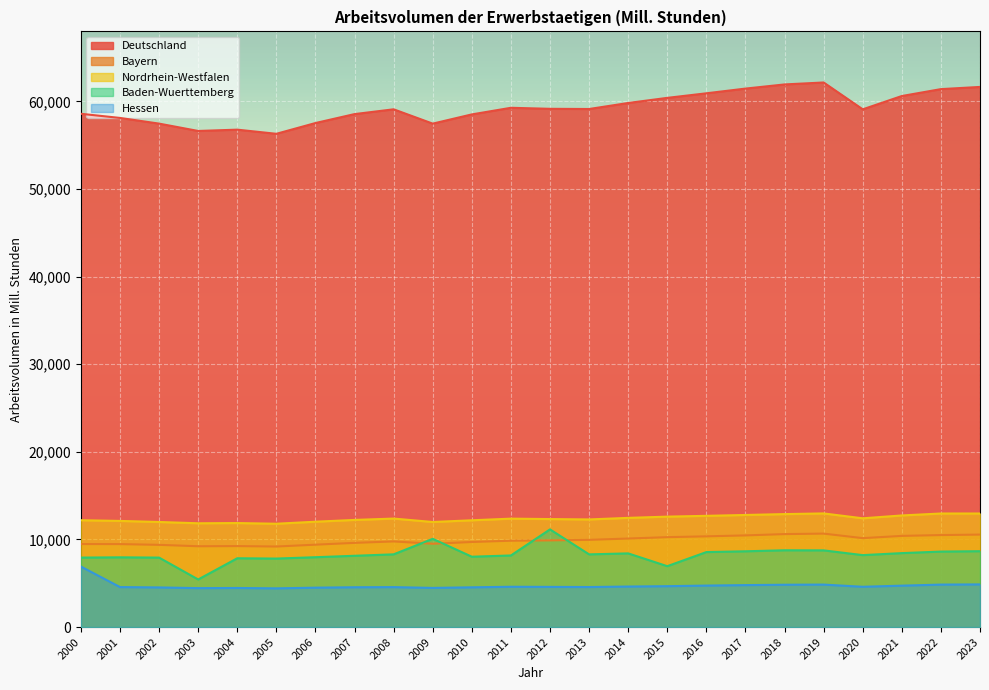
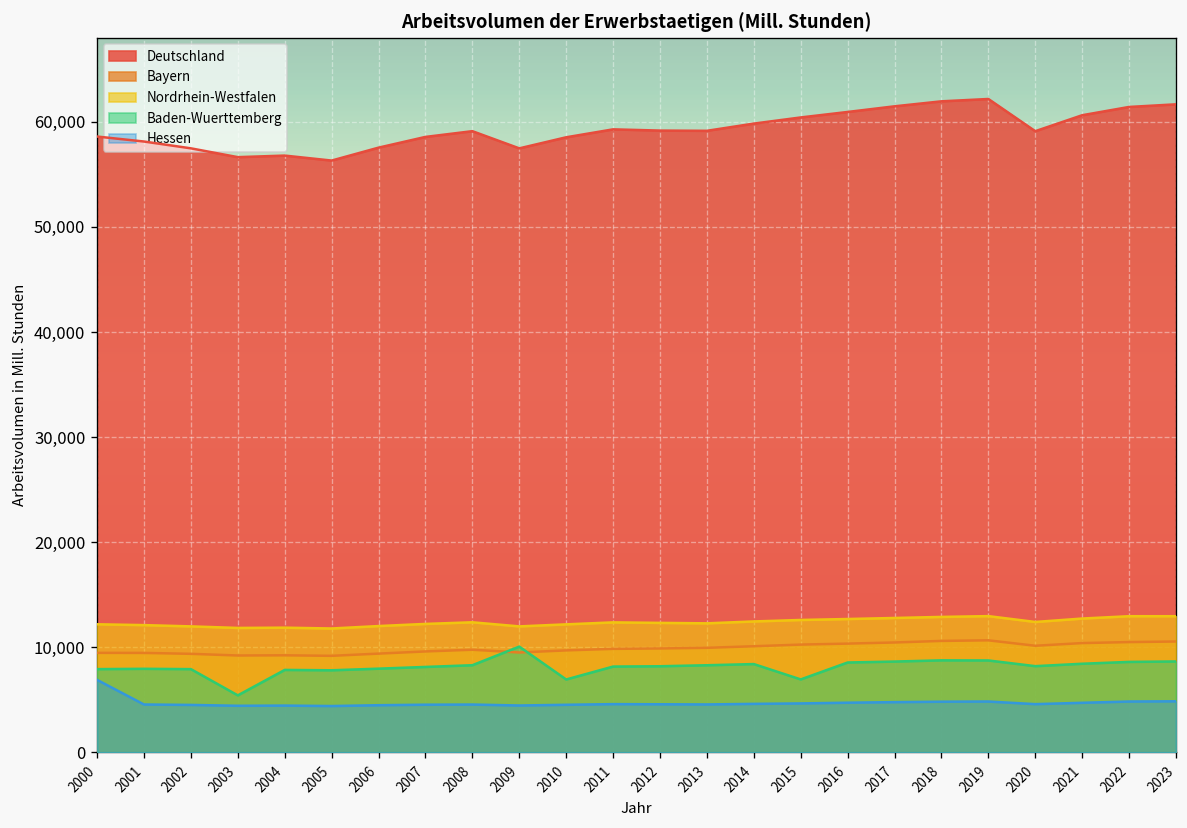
Baden-Wuerttemberg, 2010: 8,000 -> 7,000
Baden-Wuerttemberg, 2012: 11,000 -> 8,000
